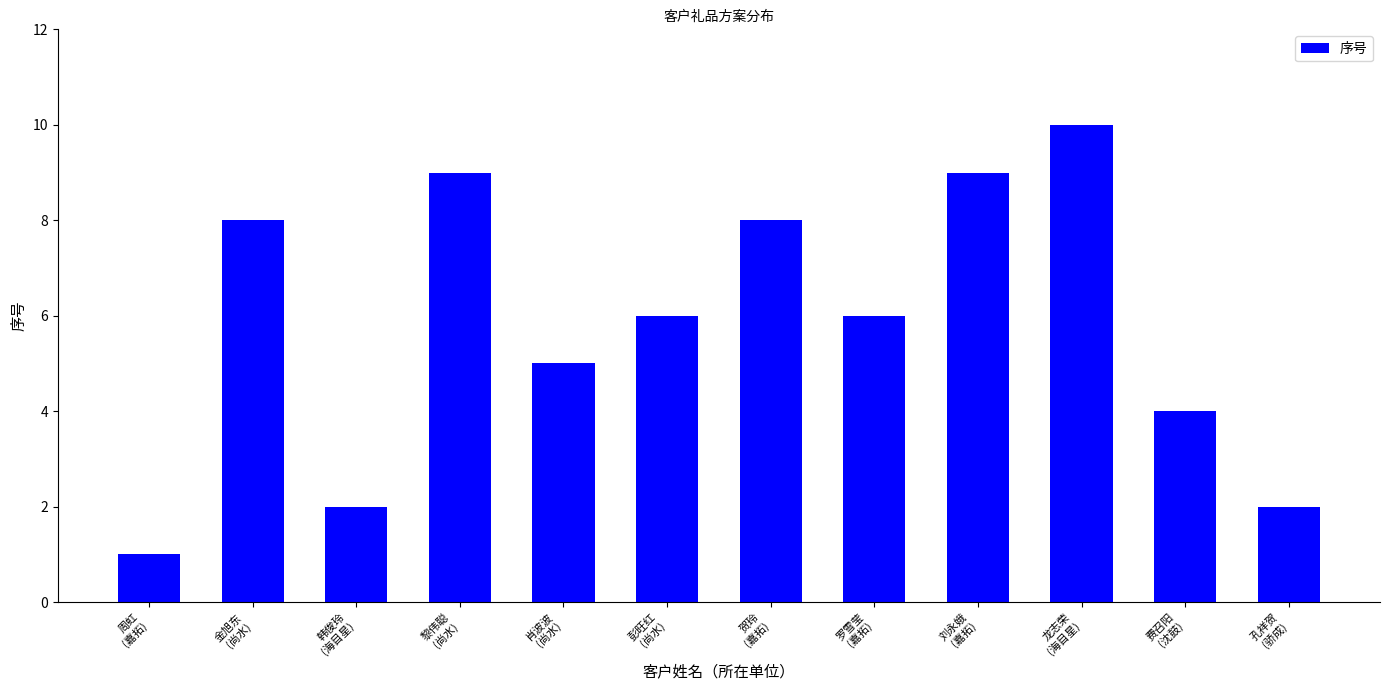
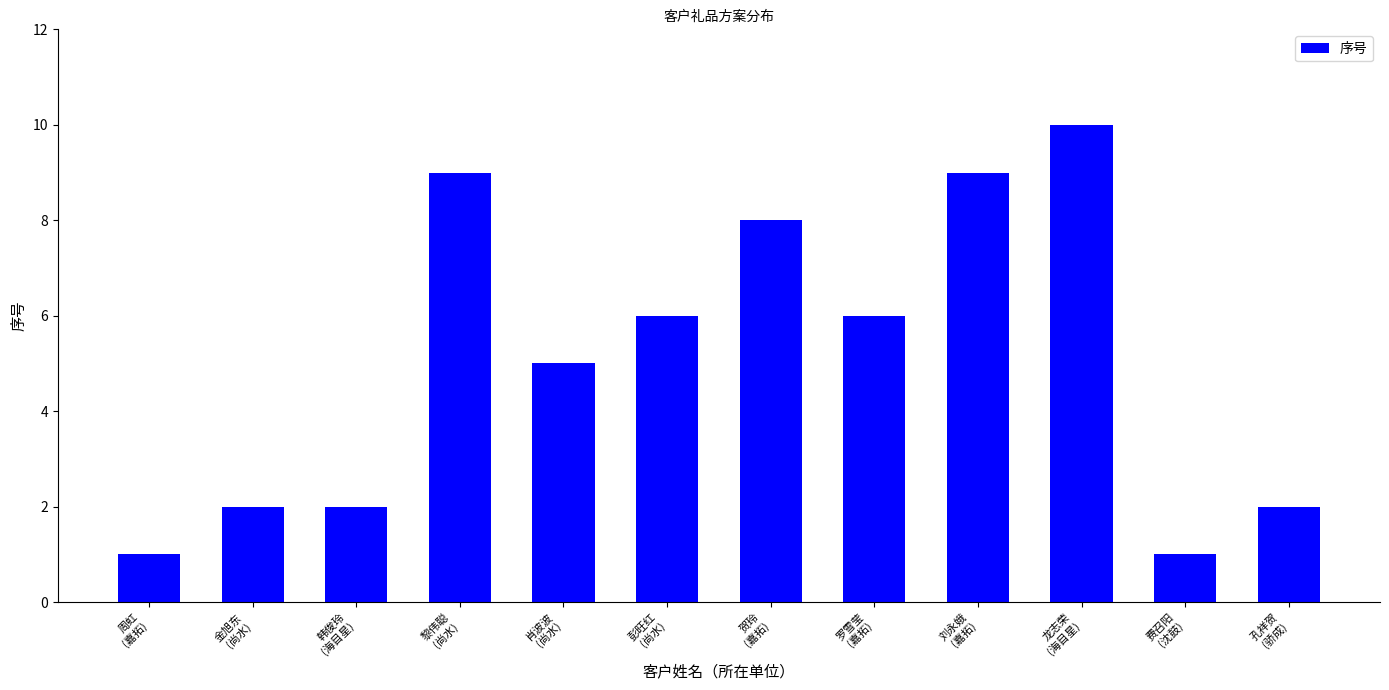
金旭东 (尚水): 8 -> 2
费召阳 (沈鼓): 4 -> 1
